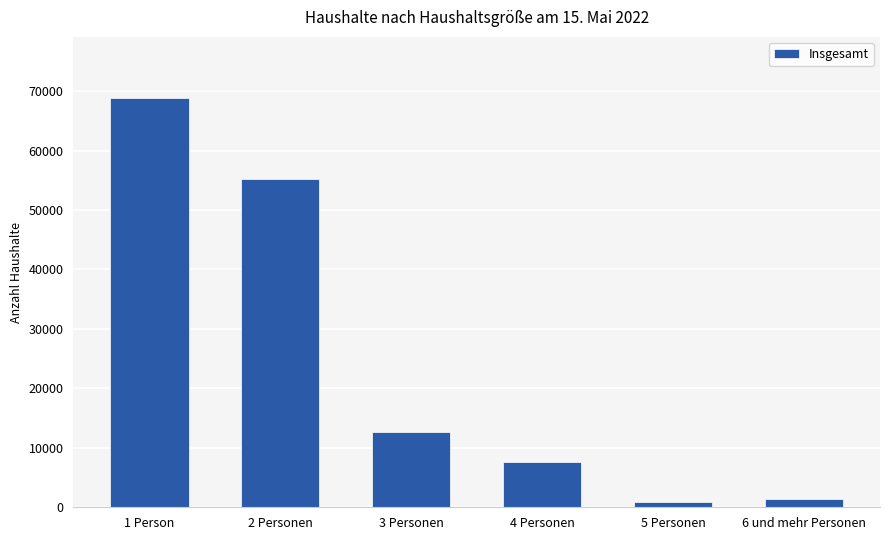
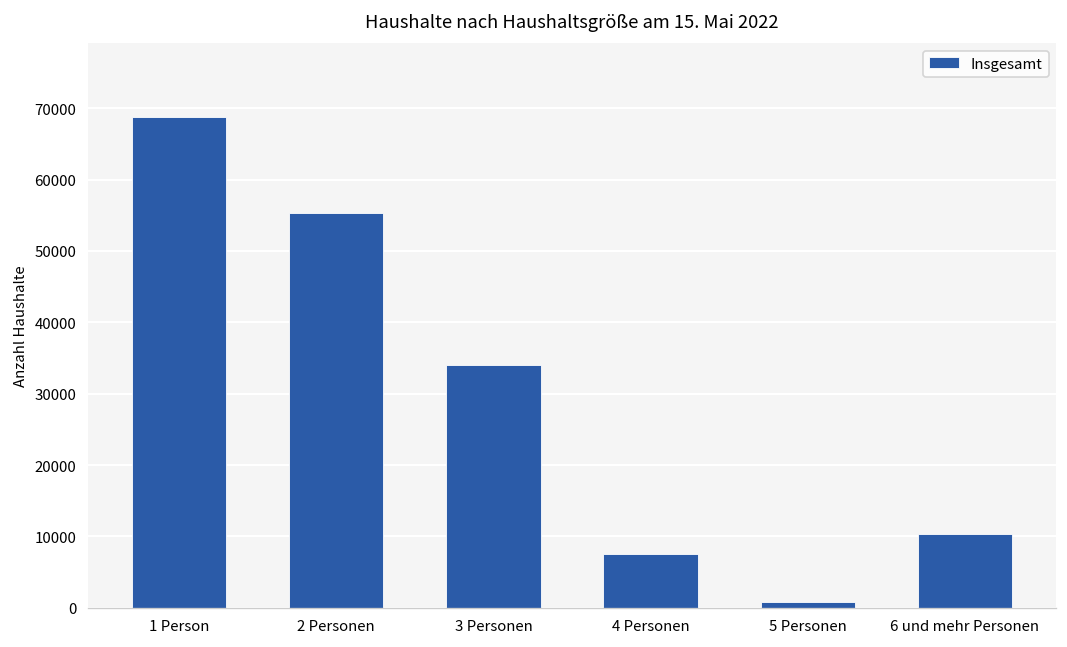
3 Personen: 13000 -> 34000
6 und mehr Personen: 1000 -> 10000
